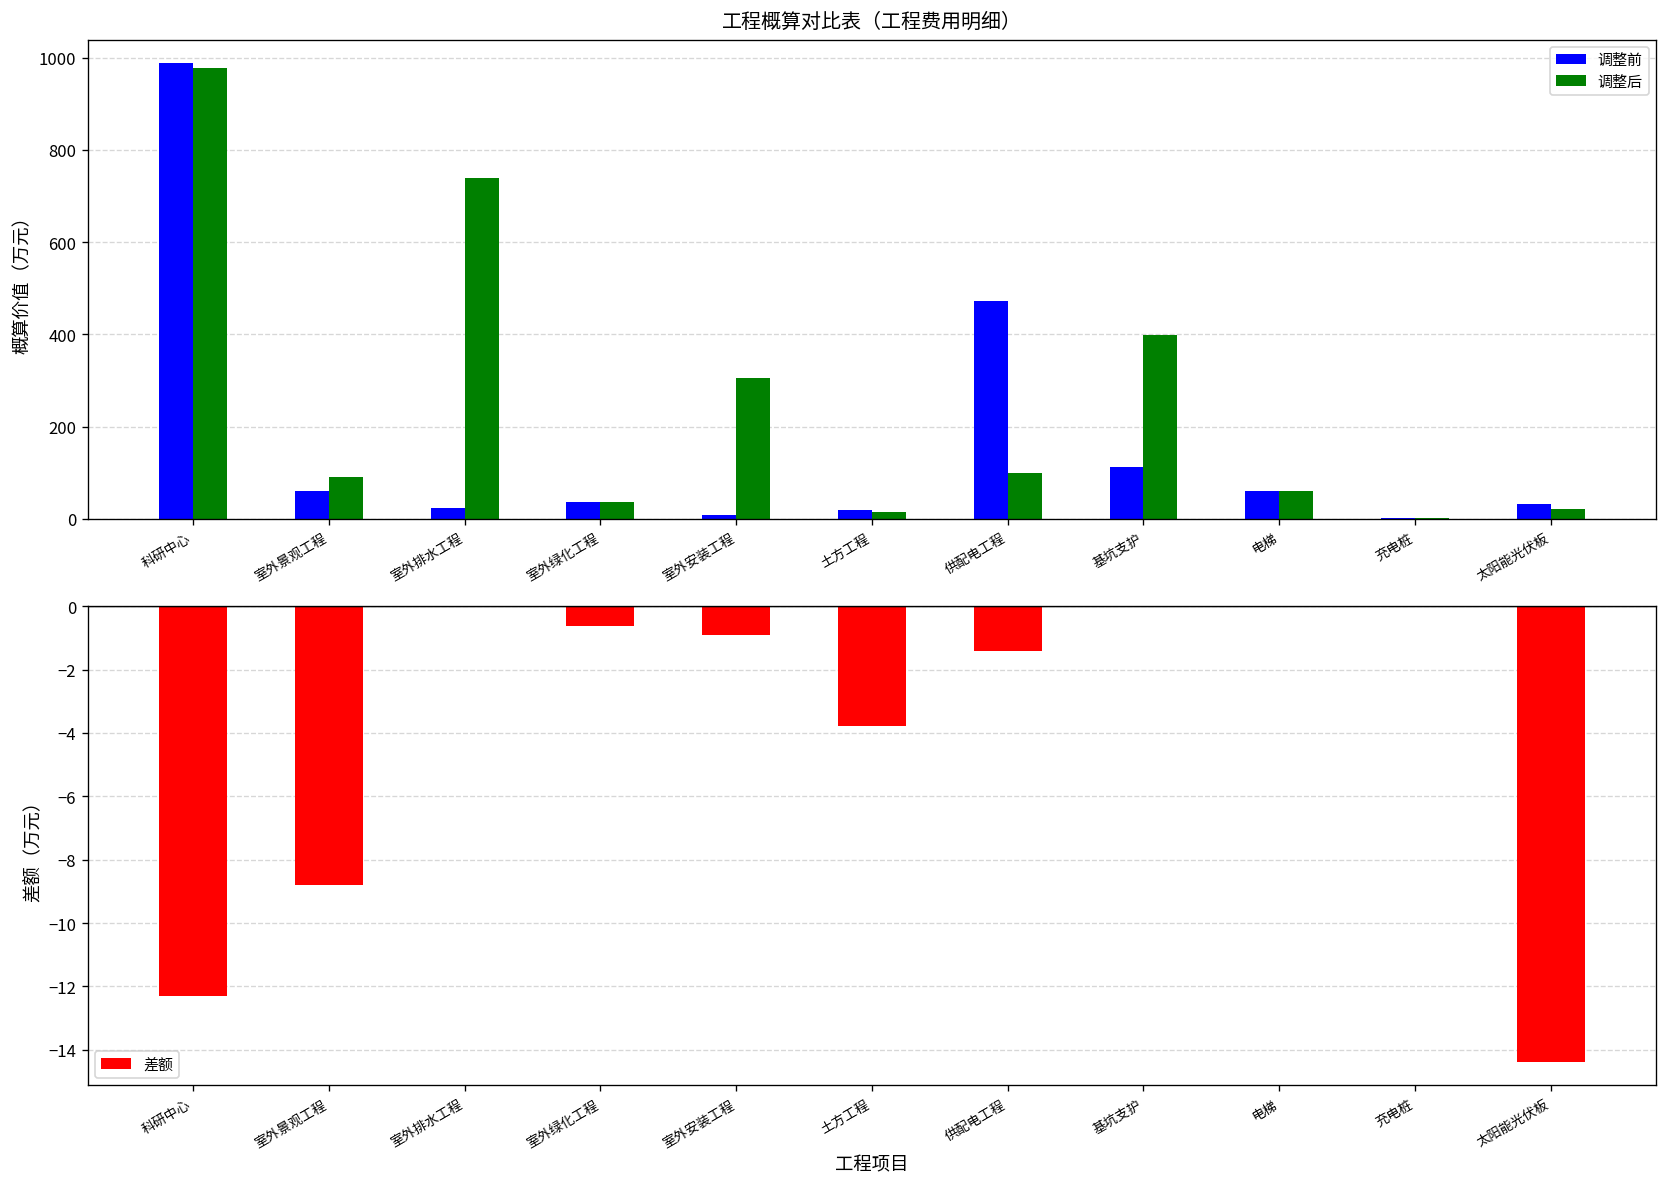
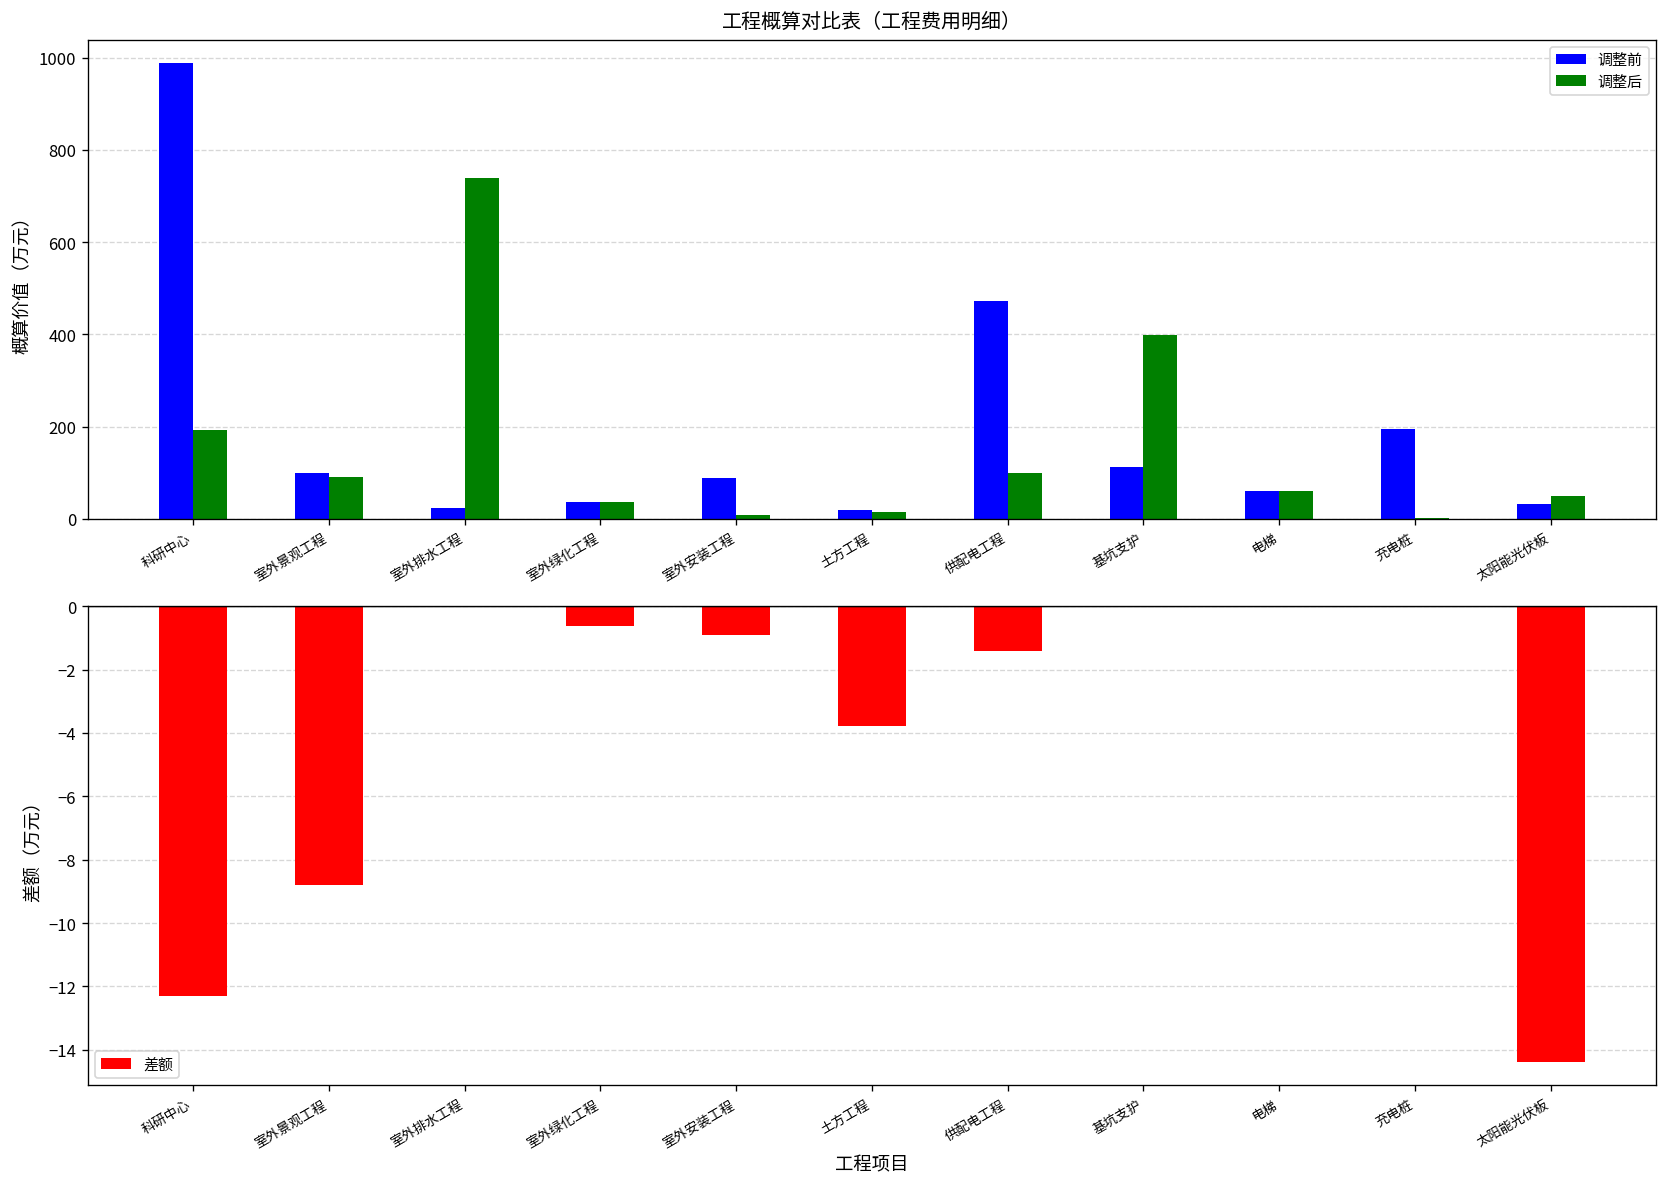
工程概算对比表（工程费用明细）, 调整后, 科研中心: 980 -> 190
工程概算对比表（工程费用明细）, 调整前, 室外景观工程: 60 -> 100
工程概算对比表（工程费用明细）, 调整前, 室外安装工程: 10 -> 90
工程概算对比表（工程费用明细）, 调整后, 室外安装工程: 310 -> 10
工程概算对比表（工程费用明细）, 调整前, 充电桩: 0 -> 200
工程概算对比表（工程费用明细）, 调整后, 太阳能光伏板: 20 -> 50
